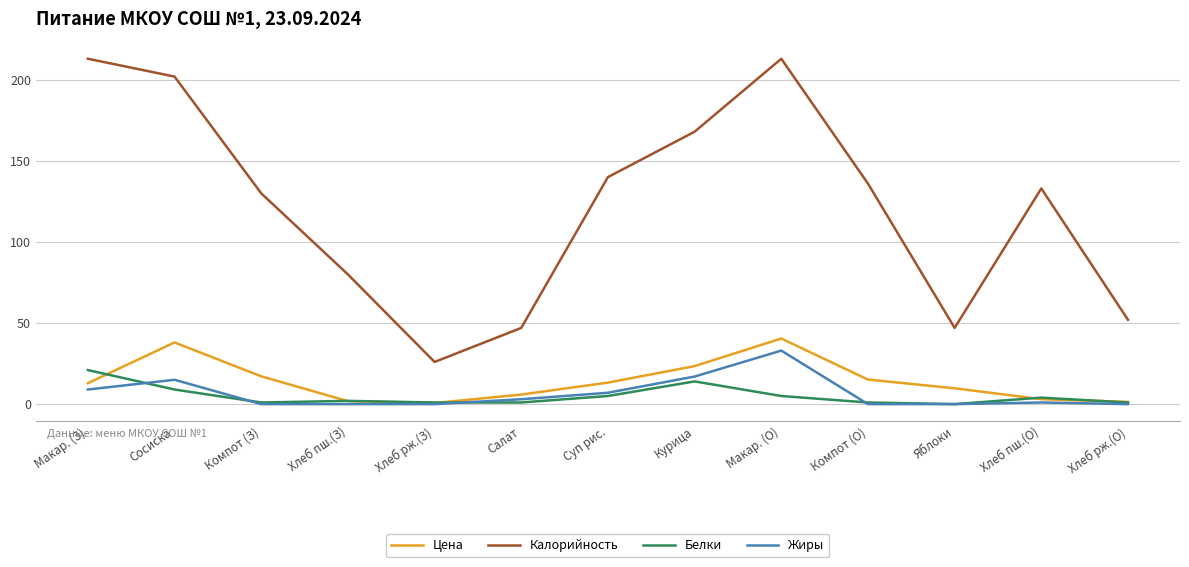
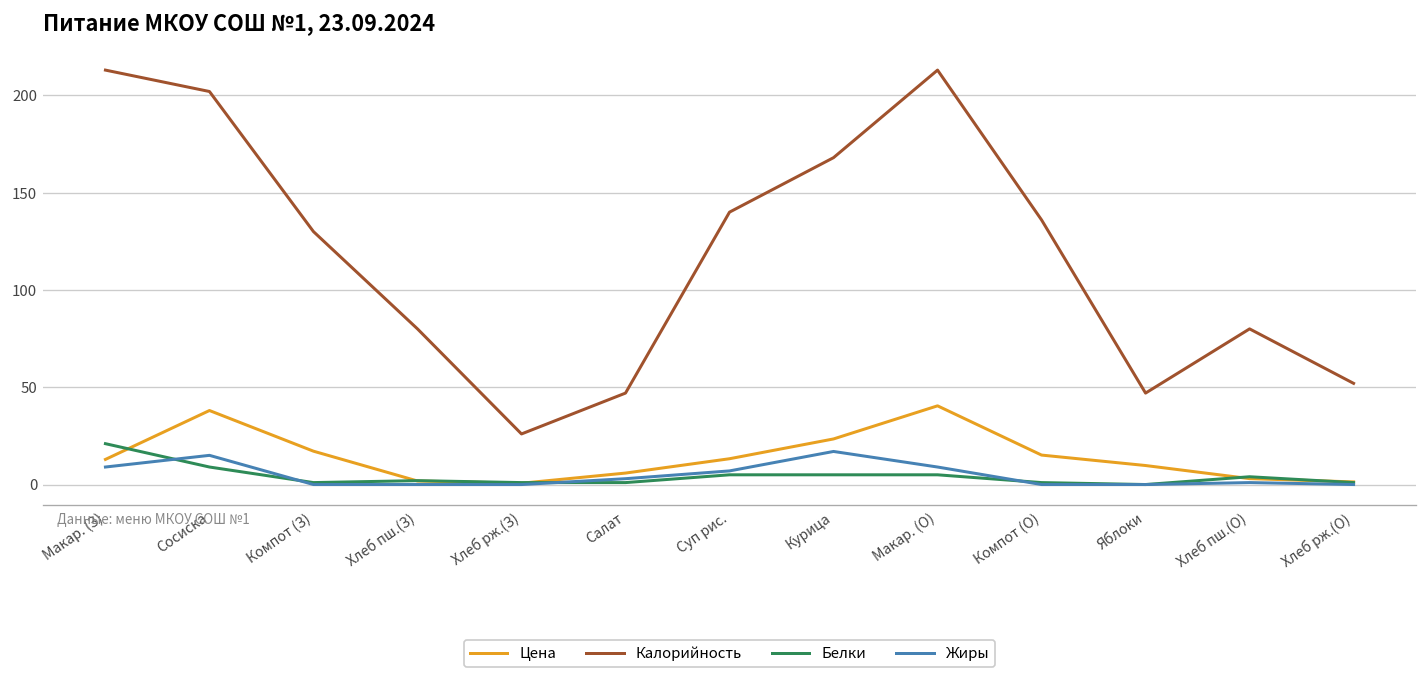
Белки, Курица: 14 -> 5
Жиры, Макар. (О): 33 -> 9
Калорийность, Хлеб пш.(О): 133 -> 80
